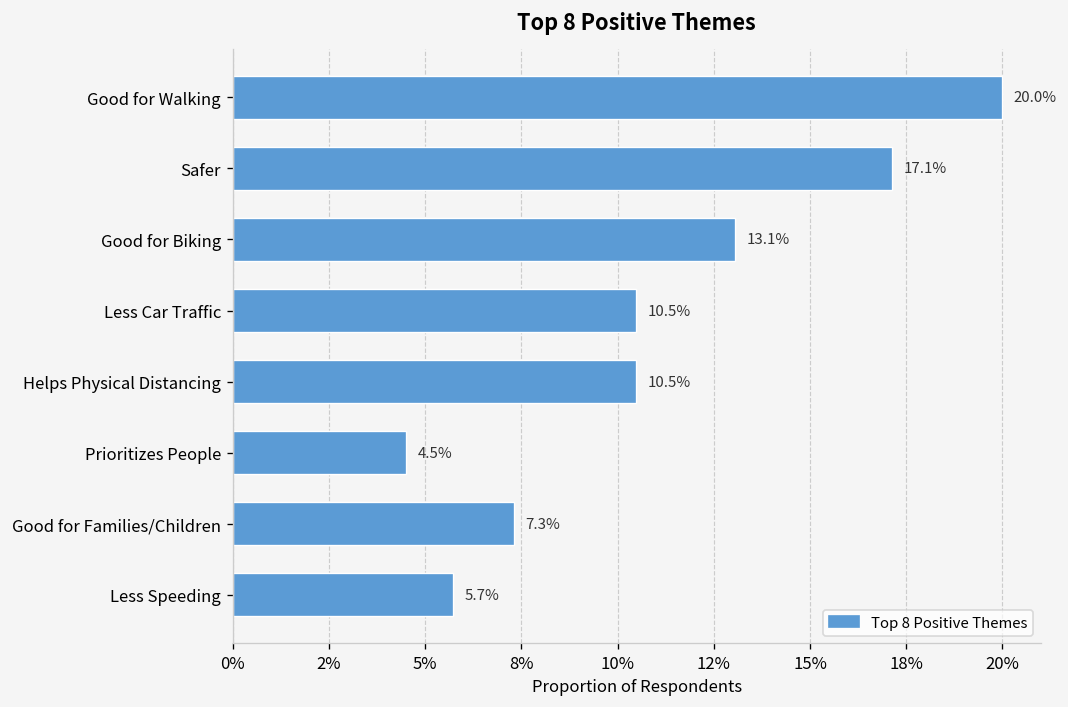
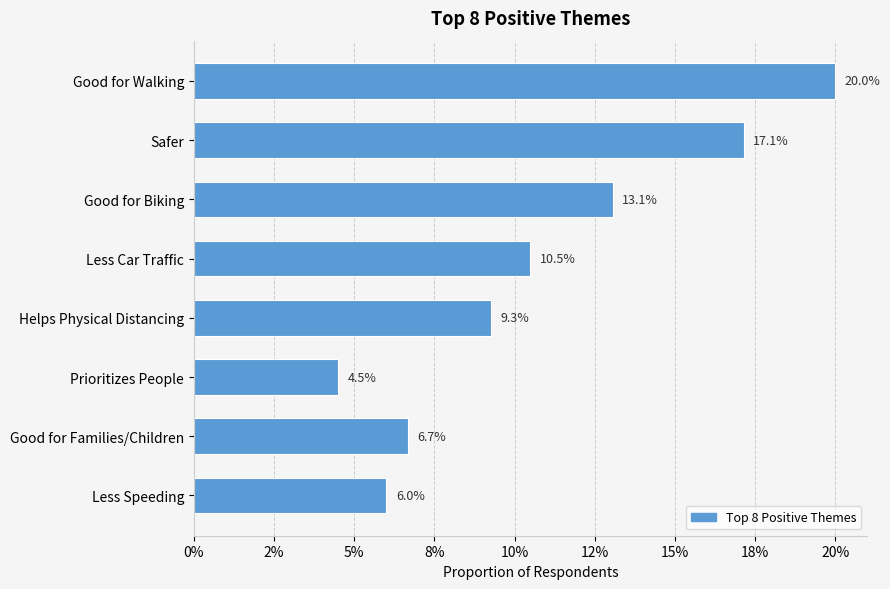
Helps Physical Distancing: 10.5% -> 9.3%
Good for Families/Children: 7.3% -> 6.7%
Less Speeding: 5.7% -> 6.0%
